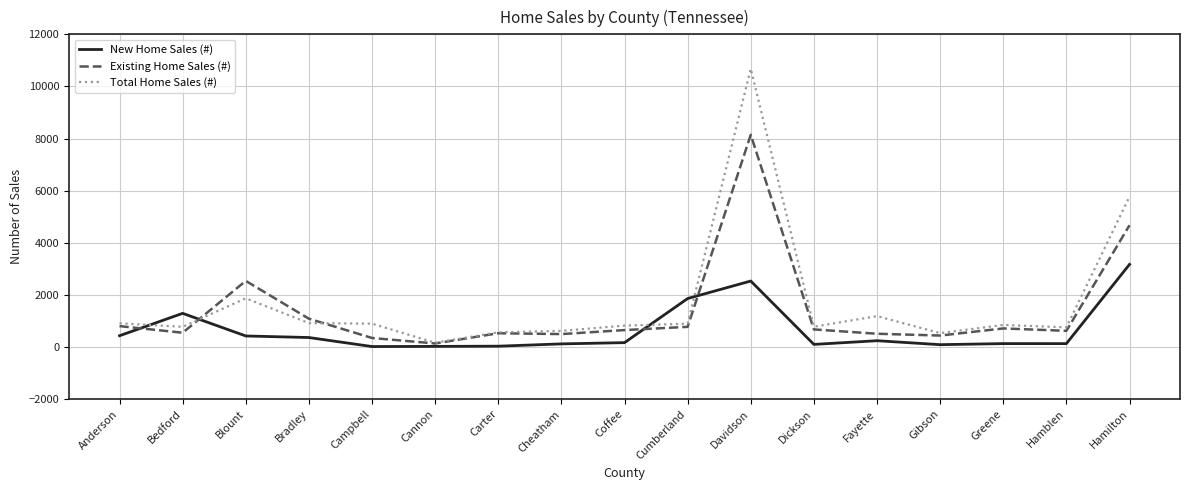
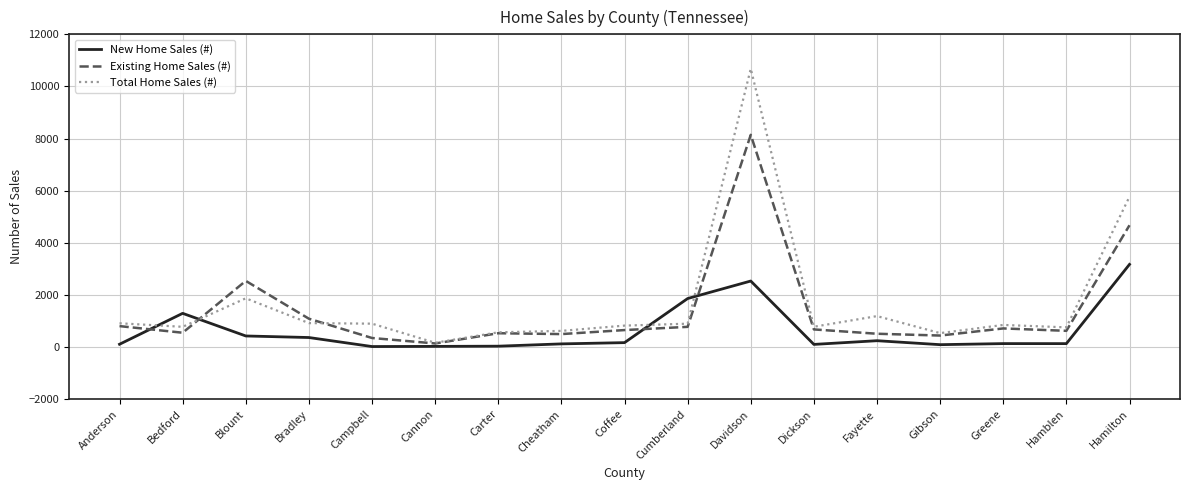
New Home Sales (#), Anderson: 400 -> 100
